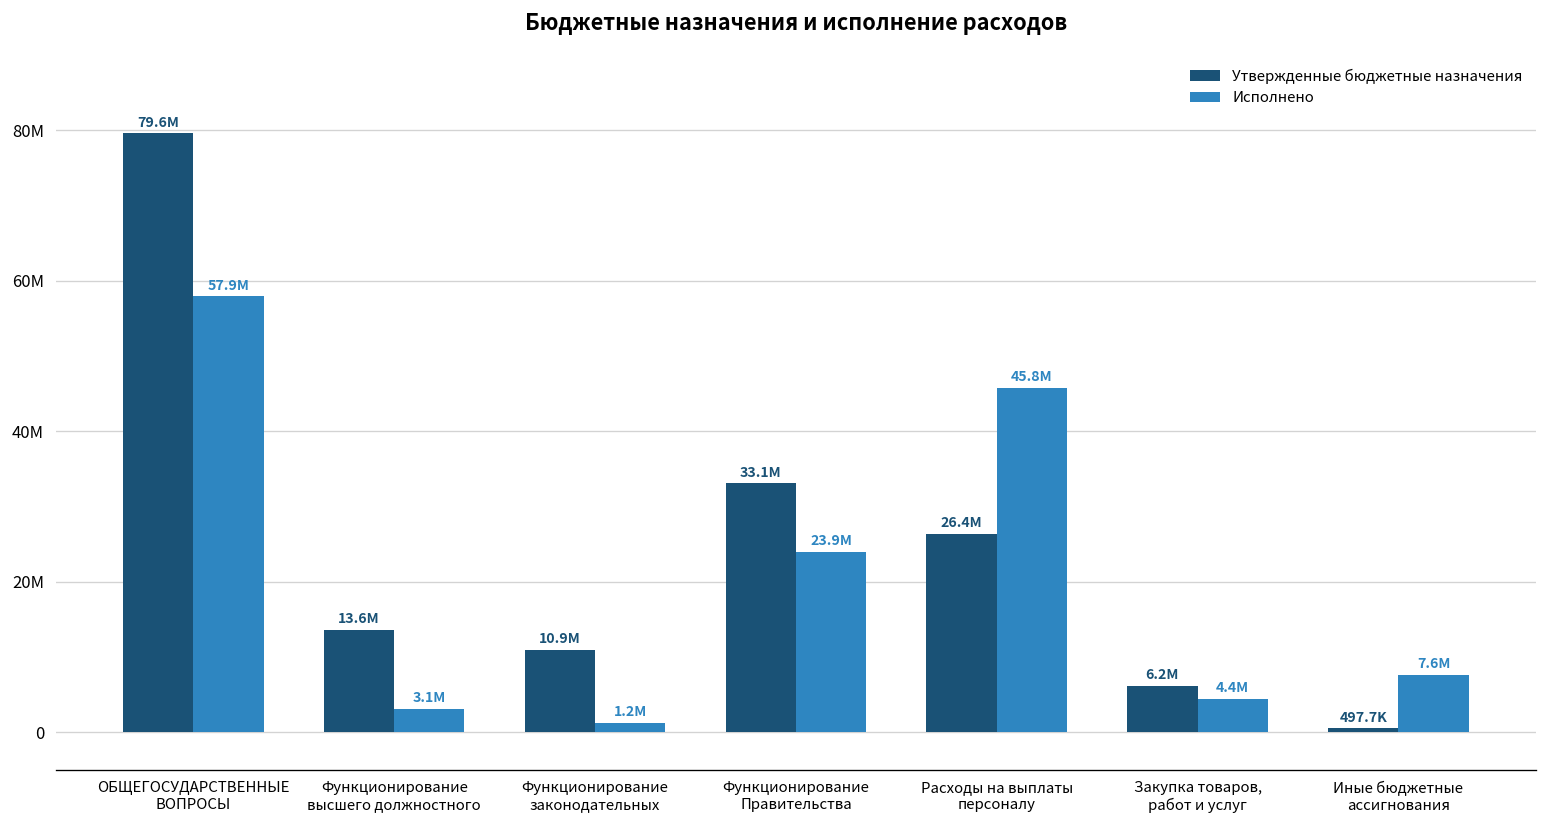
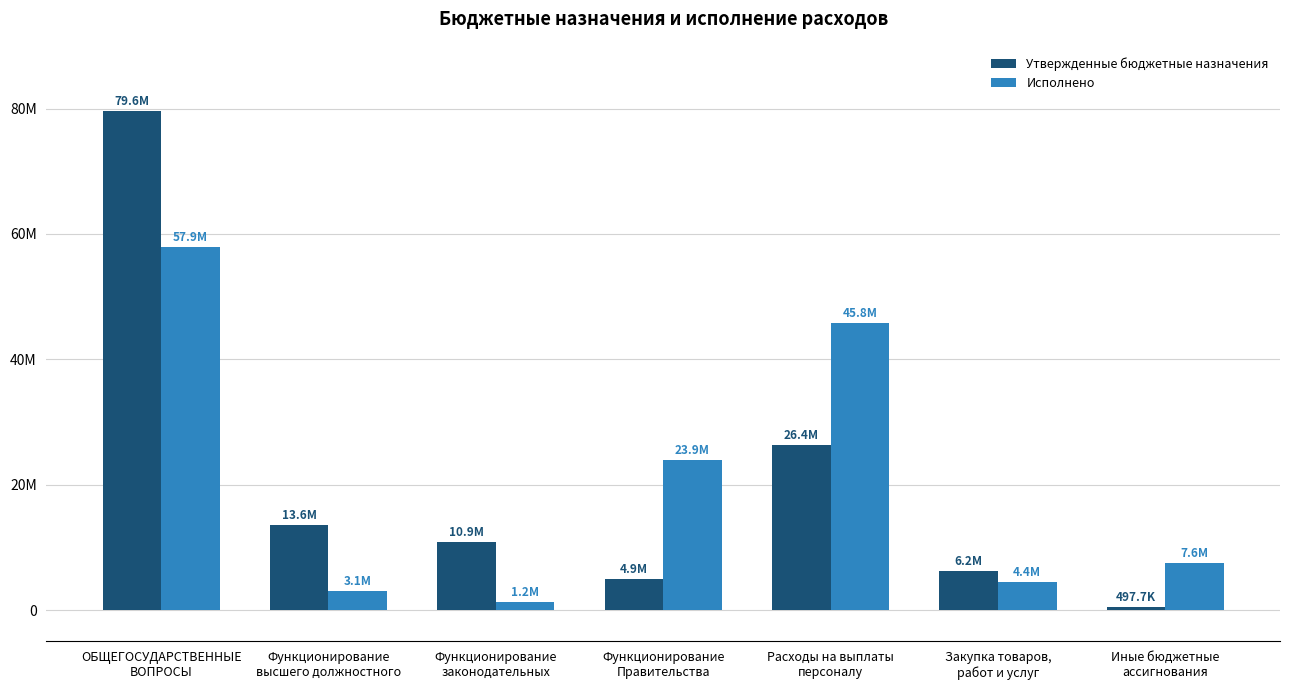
Утвержденные бюджетные назначения, Функционирование Правительства: 33.1M -> 4.9M
